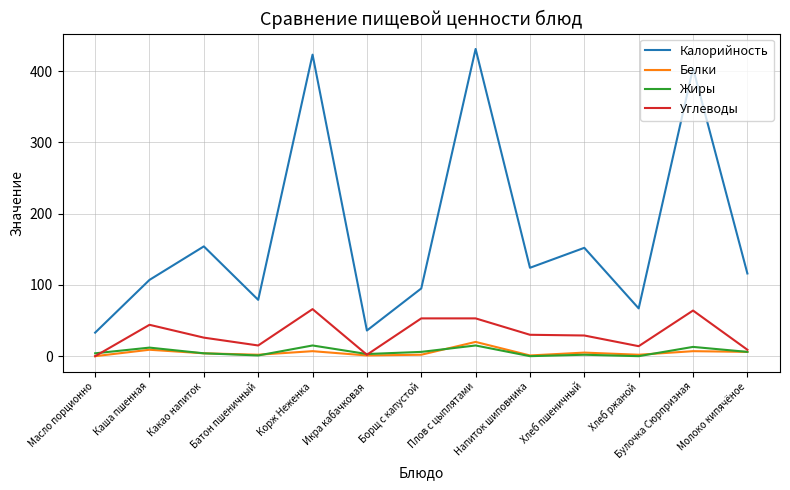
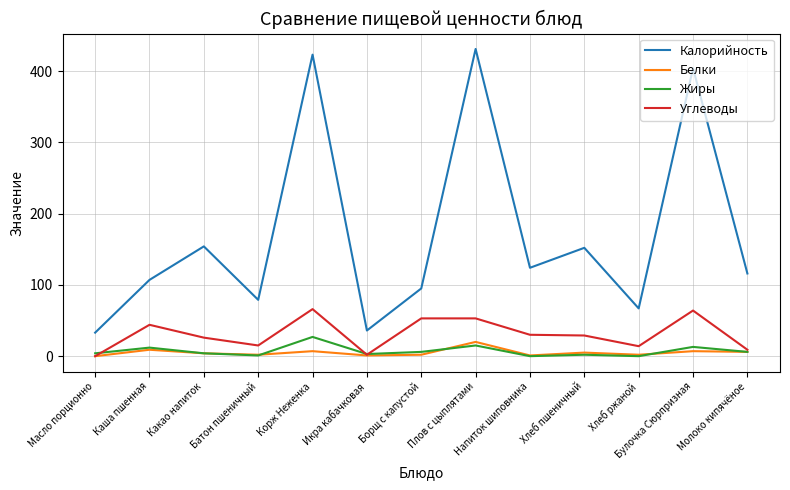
Жиры, Корж Неженка: 20 -> 30
